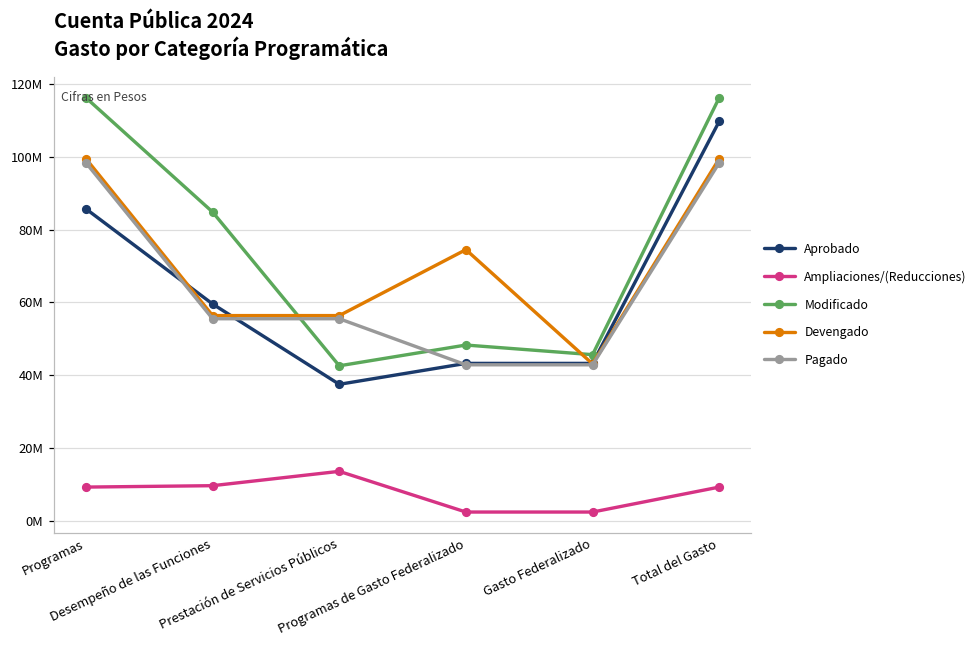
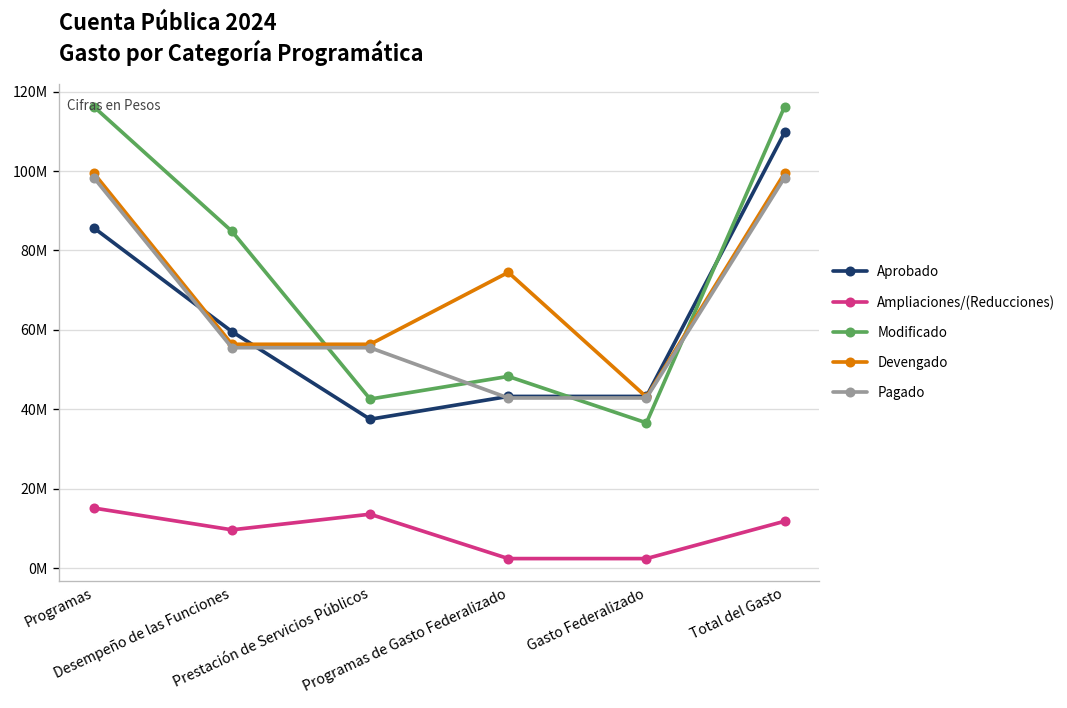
Ampliaciones/(Reducciones), Programas: 9000000 -> 15000000
Modificado, Gasto Federalizado: 46000000 -> 37000000
Ampliaciones/(Reducciones), Total del Gasto: 9000000 -> 12000000
